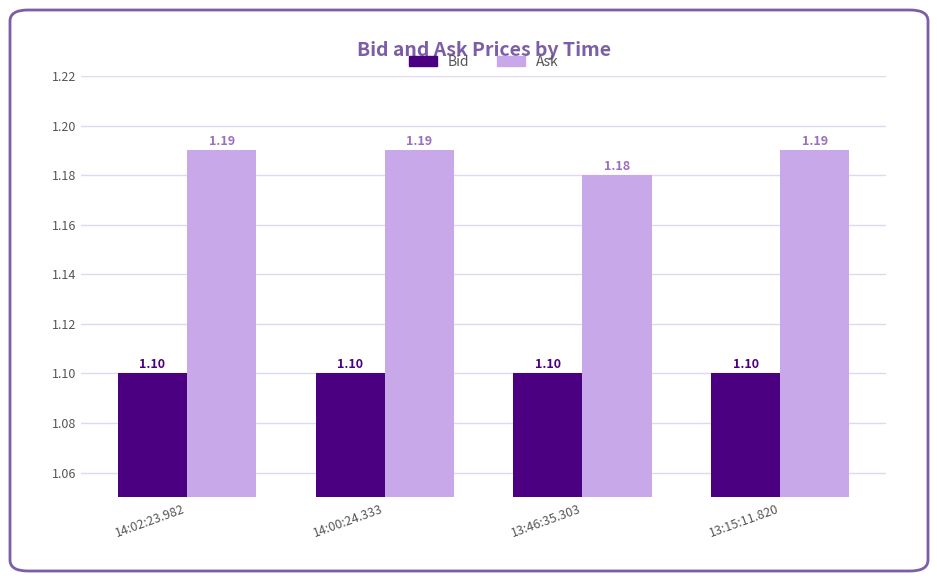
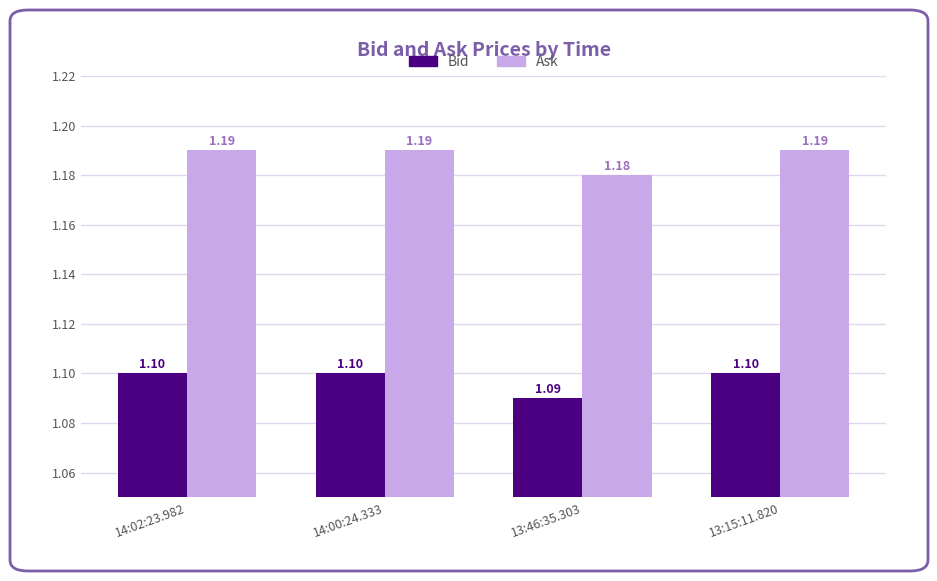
Bid, 13:46:35.303: 1.10 -> 1.09
